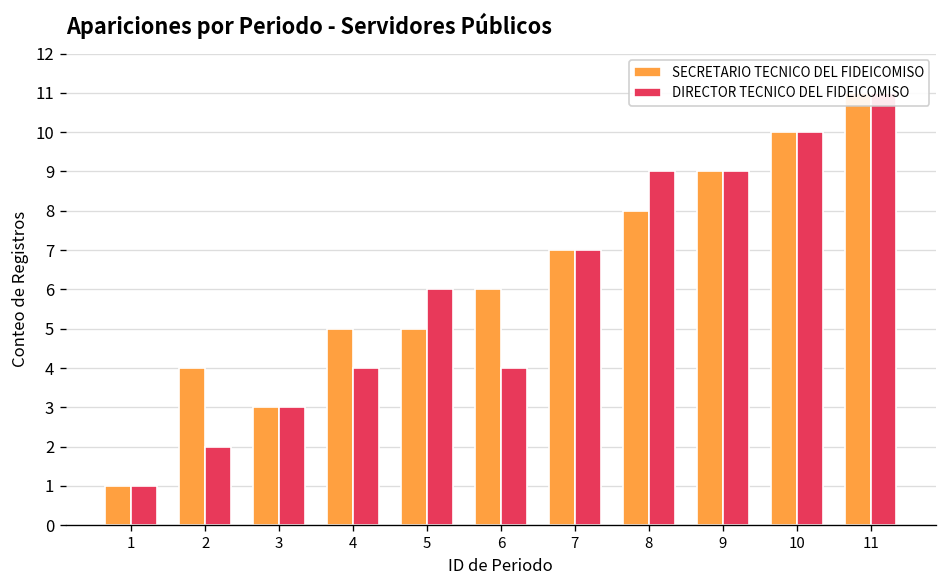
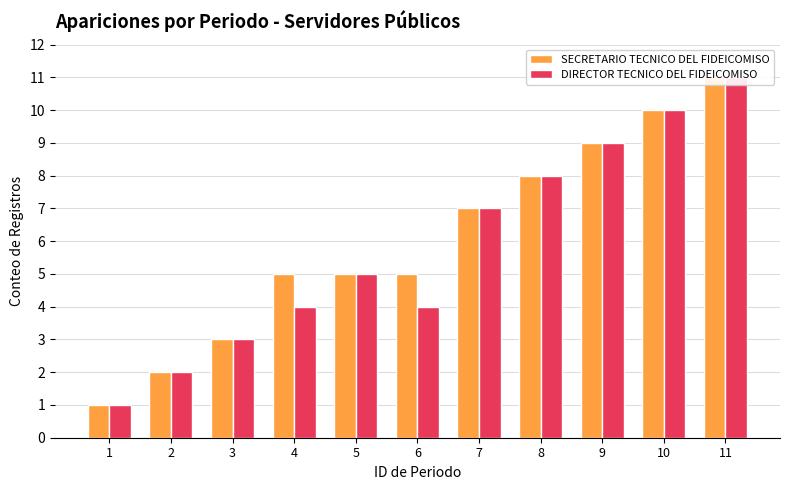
SECRETARIO TECNICO DEL FIDEICOMISO, 2: 4 -> 2
DIRECTOR TECNICO DEL FIDEICOMISO, 5: 6 -> 5
SECRETARIO TECNICO DEL FIDEICOMISO, 6: 6 -> 5
DIRECTOR TECNICO DEL FIDEICOMISO, 8: 9 -> 8
